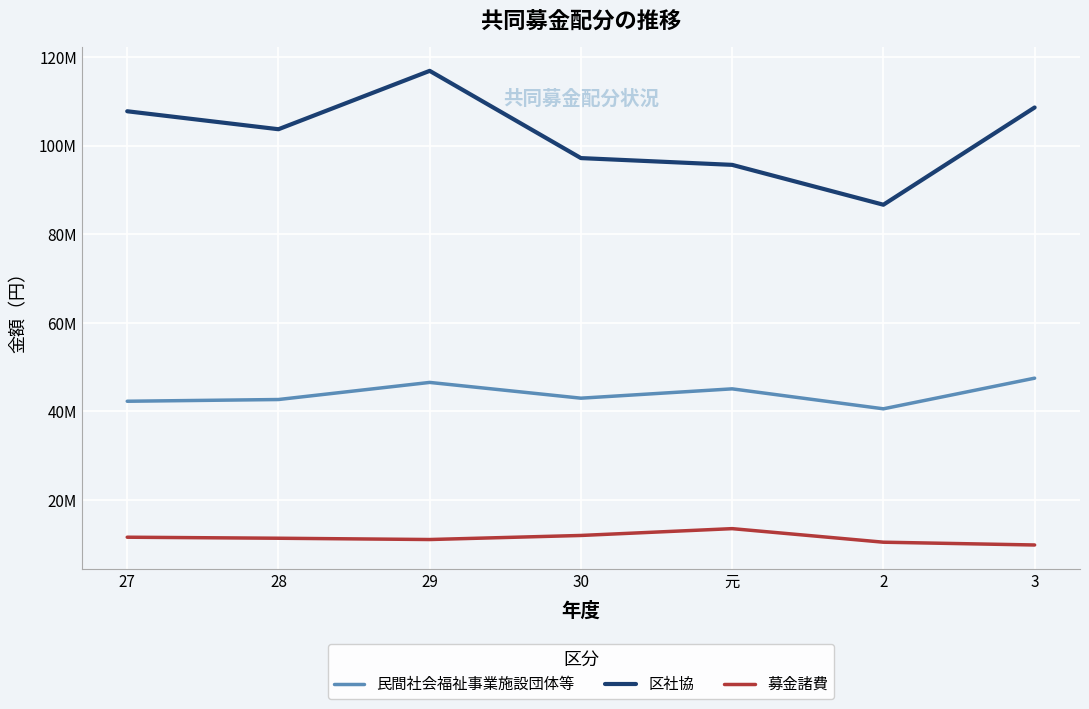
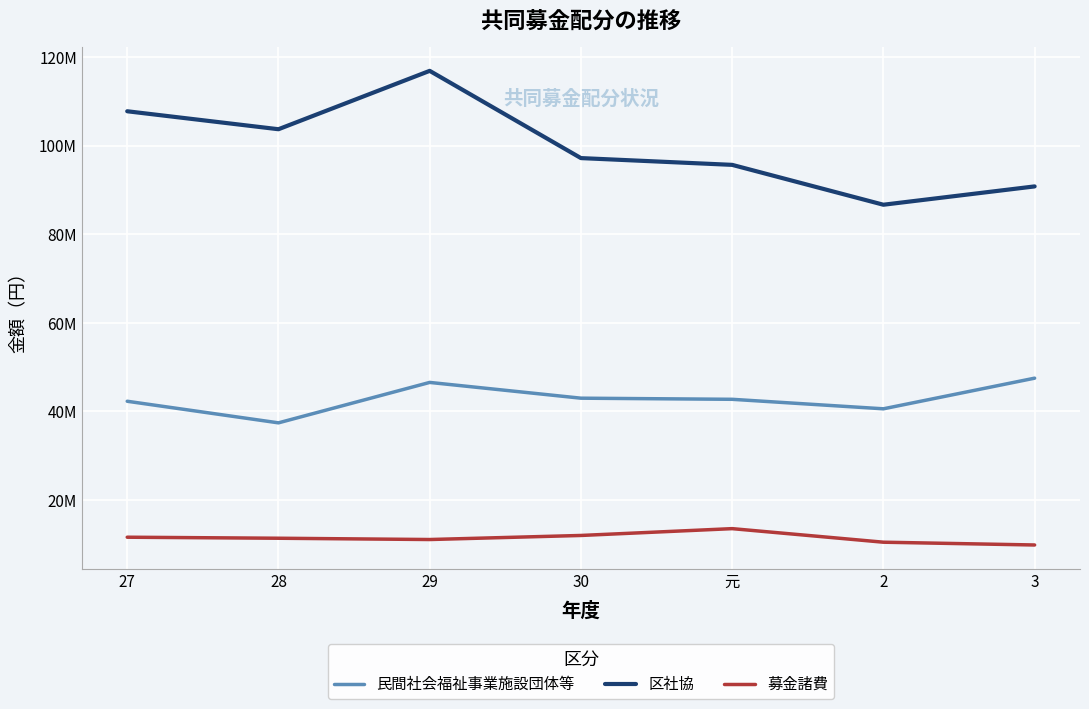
民間社会福祉事業施設団体等, 28: 43000000 -> 37000000
民間社会福祉事業施設団体等, 元: 45000000 -> 43000000
区社協, 3: 109000000 -> 91000000
